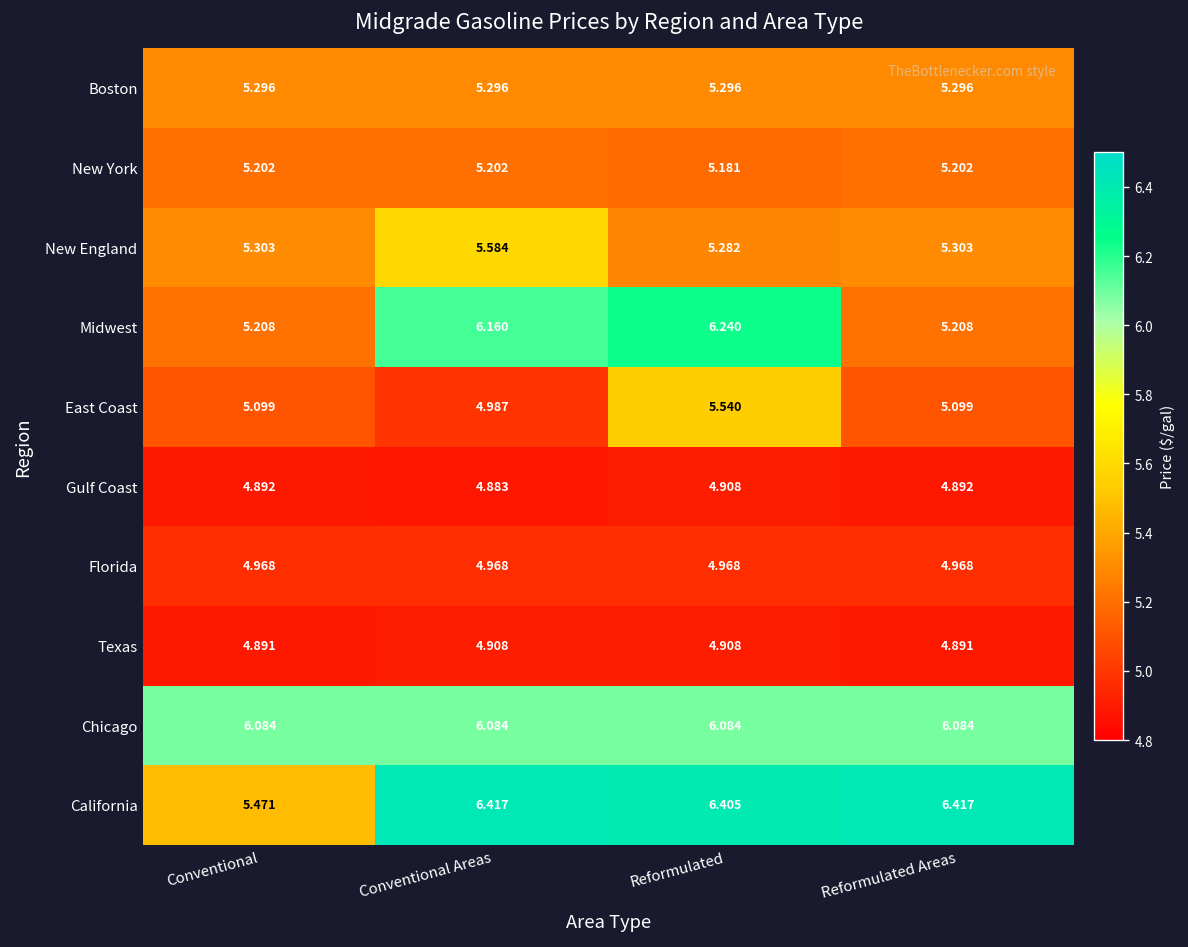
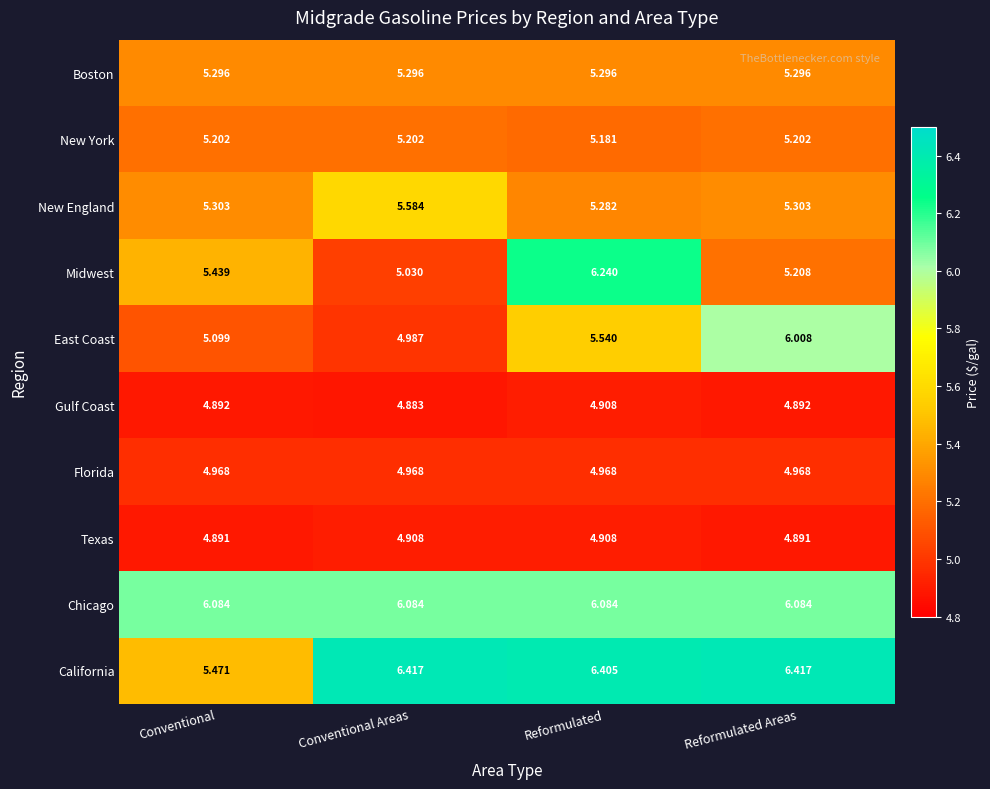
Midwest, Conventional: 5.208 -> 5.439
Midwest, Conventional Areas: 6.160 -> 5.030
East Coast, Reformulated Areas: 5.099 -> 6.008
